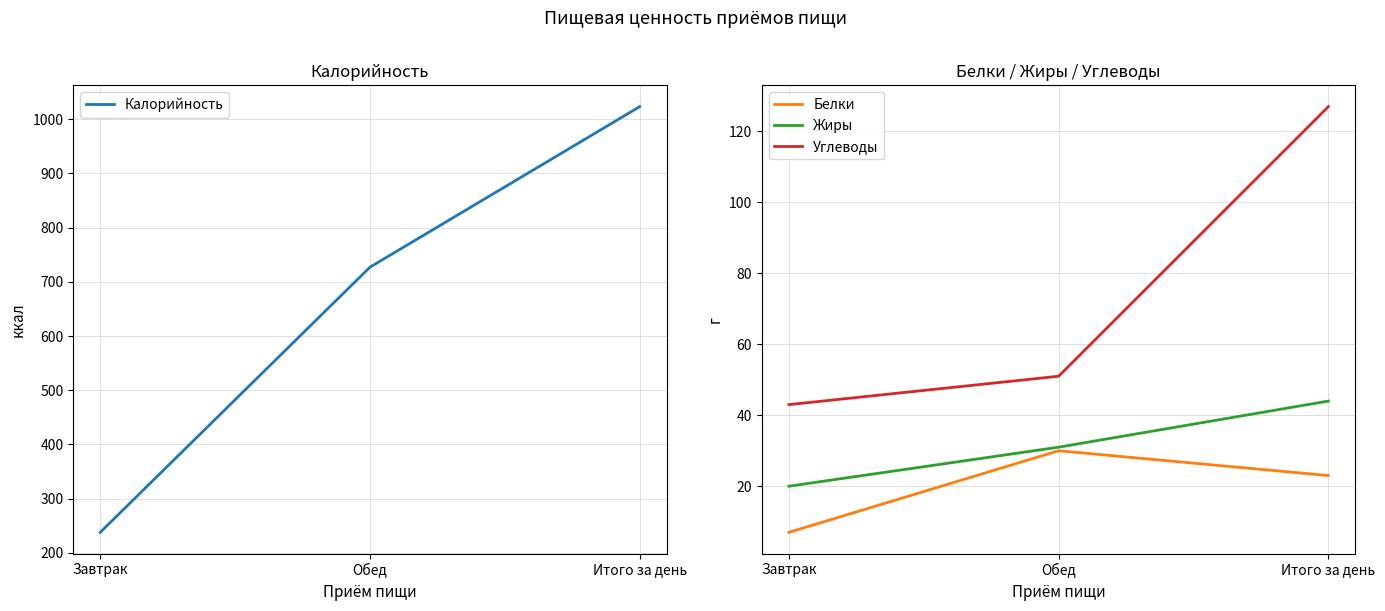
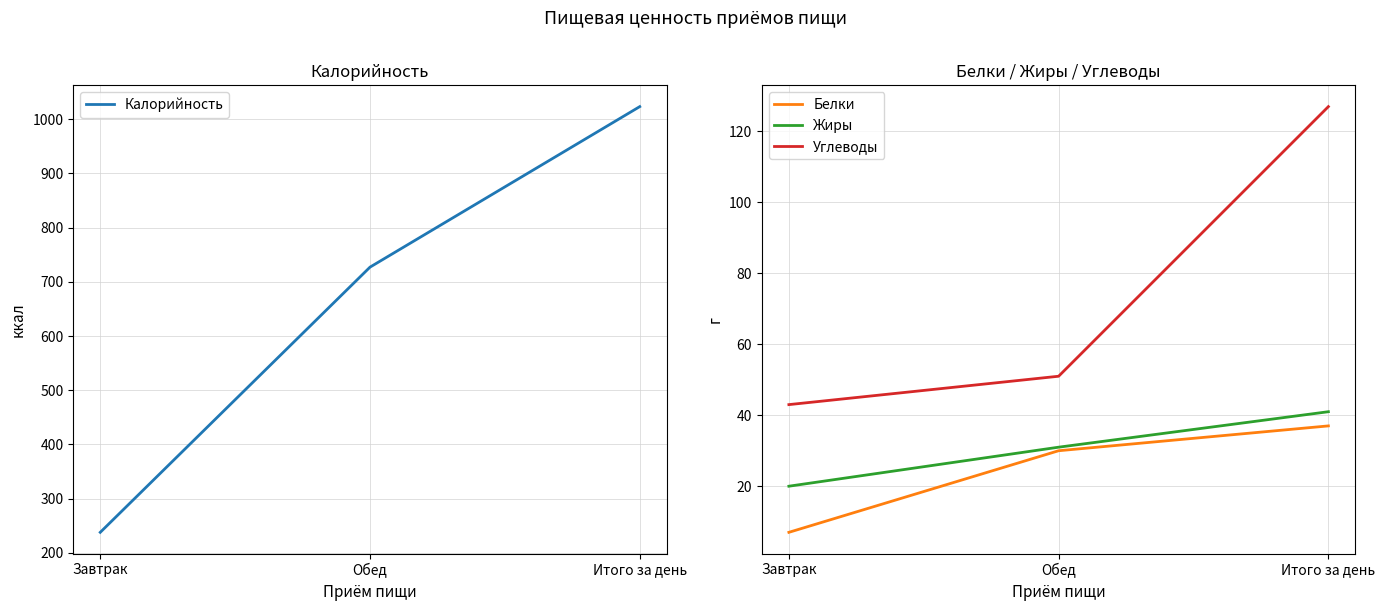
Белки / Жиры / Углеводы, Белки, Итого за день: 23 -> 37
Белки / Жиры / Углеводы, Жиры, Итого за день: 44 -> 41
